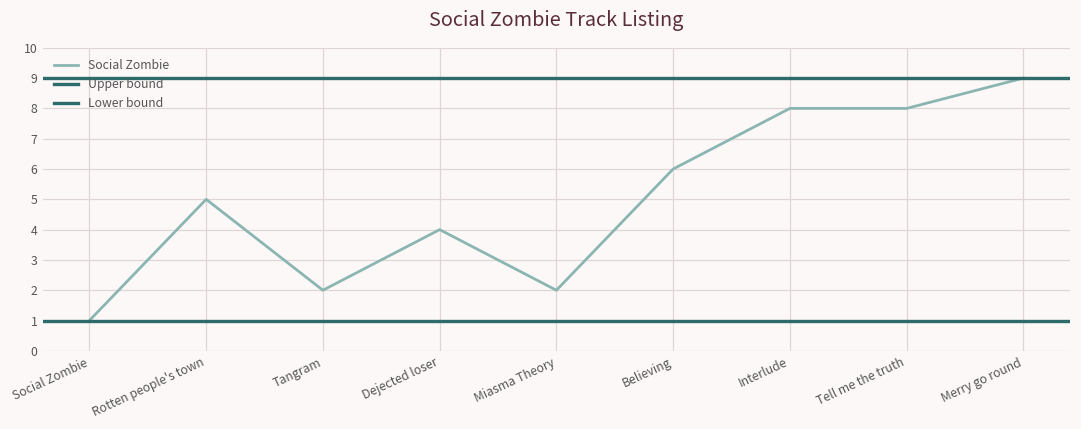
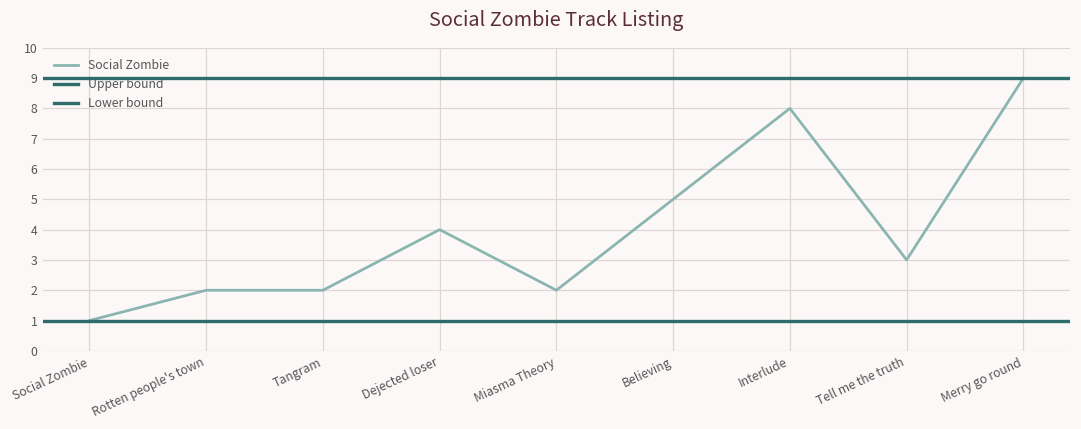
Rotten people's town: 5 -> 2
Believing: 6 -> 5
Tell me the truth: 8 -> 3
